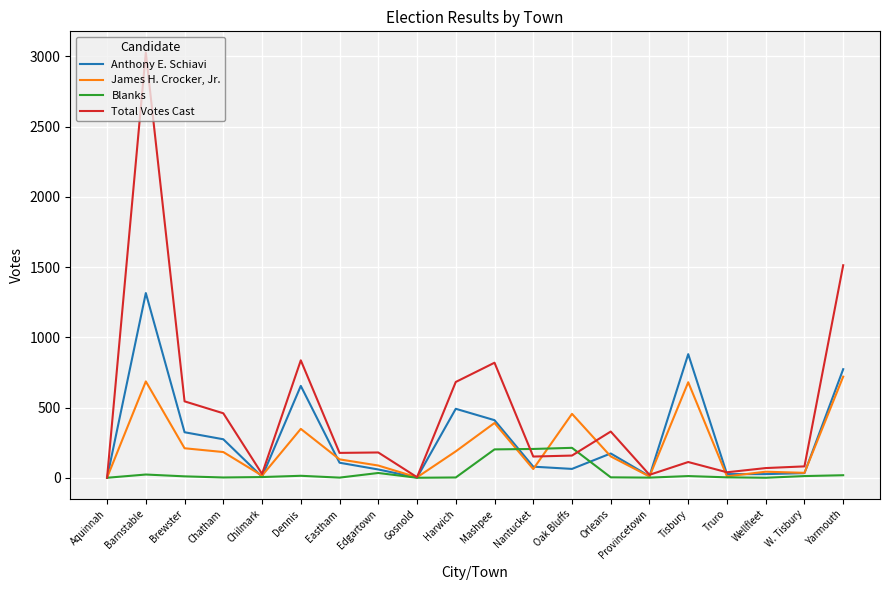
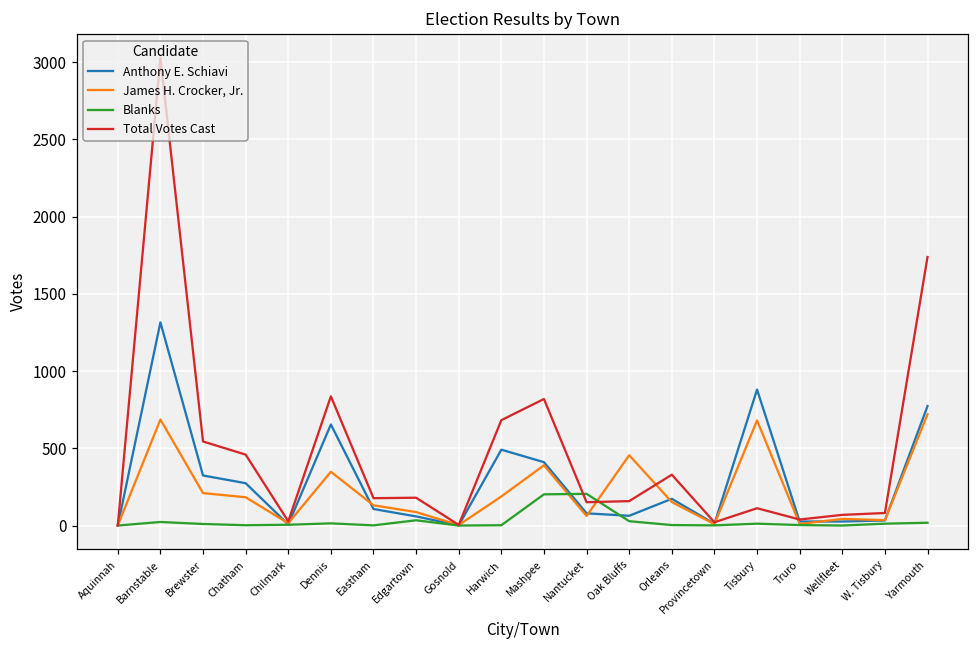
Blanks, Oak Bluffs: 210 -> 30
Total Votes Cast, Yarmouth: 1510 -> 1740
